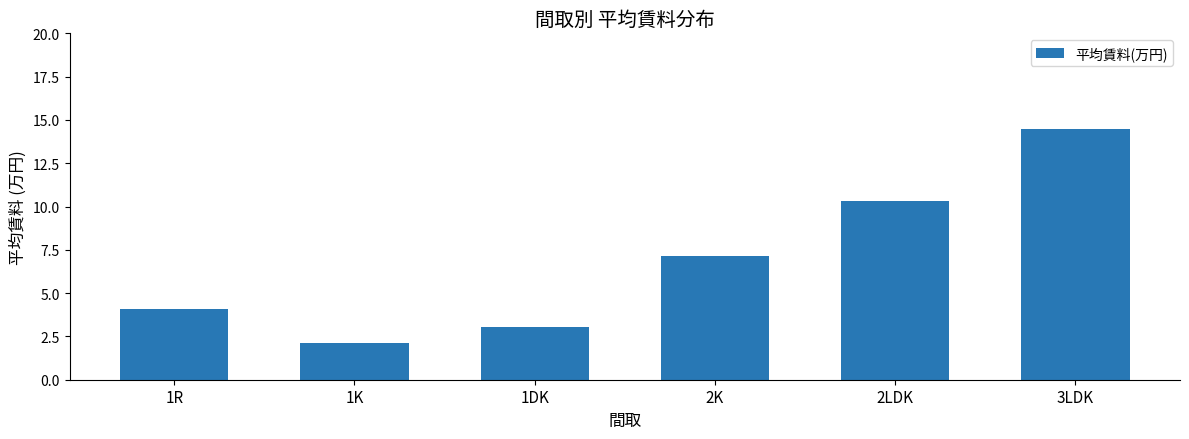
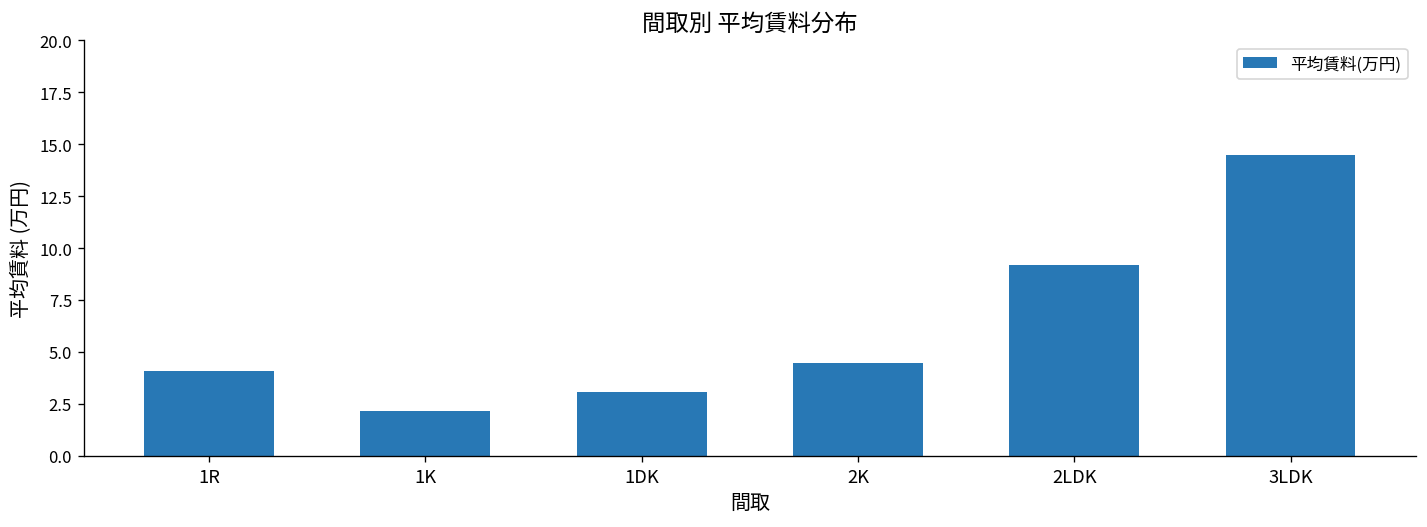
2K: 7.2 -> 4.5
2LDK: 10.3 -> 9.2
